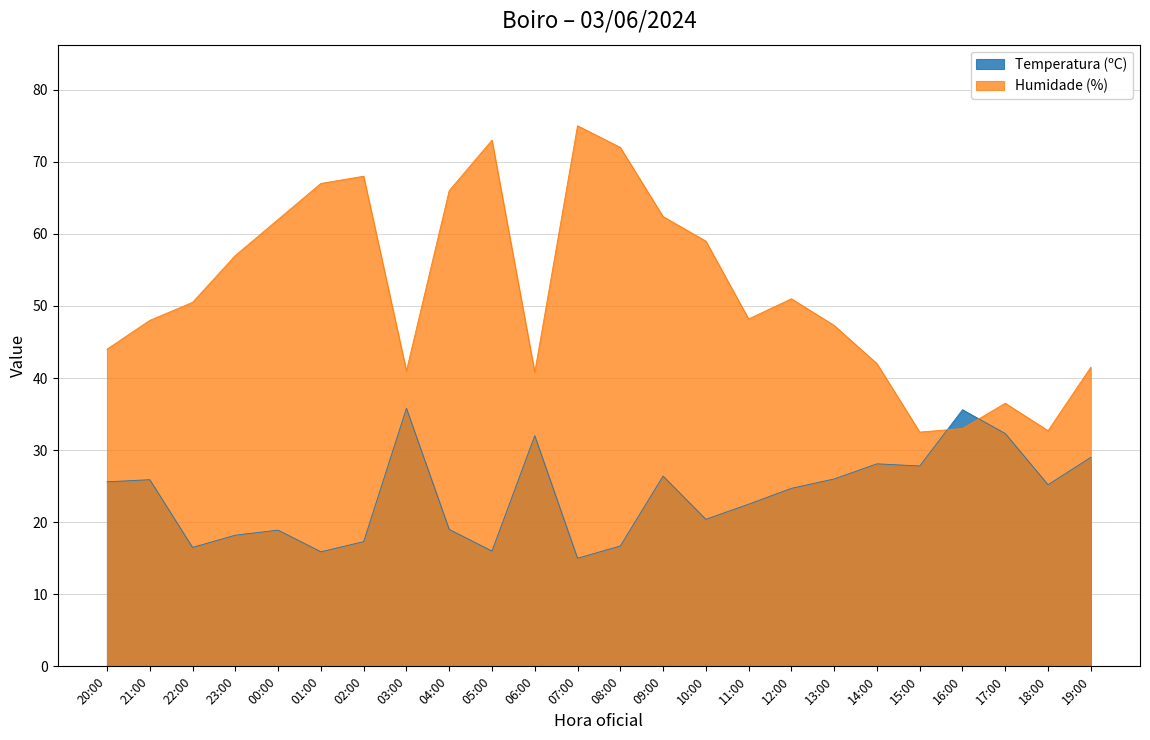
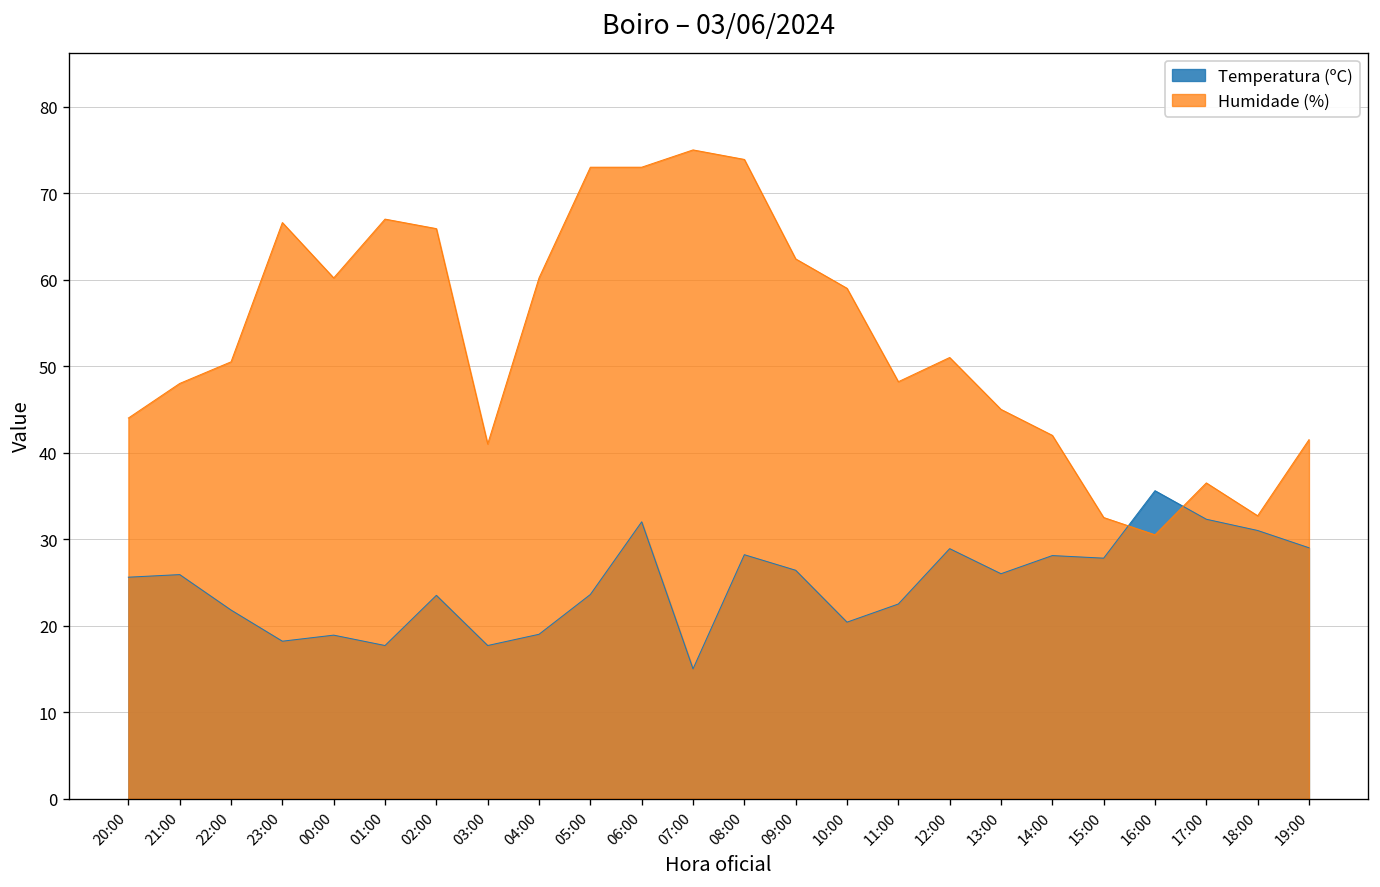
Temperatura (ºC), 22:00: 17 -> 22
Humidade (%), 23:00: 57 -> 67
Humidade (%), 00:00: 62 -> 60
Temperatura (ºC), 01:00: 16 -> 18
Temperatura (ºC), 02:00: 17 -> 24
Humidade (%), 02:00: 68 -> 66
Temperatura (ºC), 03:00: 36 -> 18
Humidade (%), 04:00: 66 -> 60
Temperatura (ºC), 05:00: 16 -> 24
Humidade (%), 06:00: 41 -> 73
Temperatura (ºC), 08:00: 17 -> 28
Humidade (%), 08:00: 72 -> 74
Temperatura (ºC), 12:00: 25 -> 29
Humidade (%), 13:00: 47 -> 45
Humidade (%), 16:00: 33 -> 31
Temperatura (ºC), 18:00: 25 -> 31
